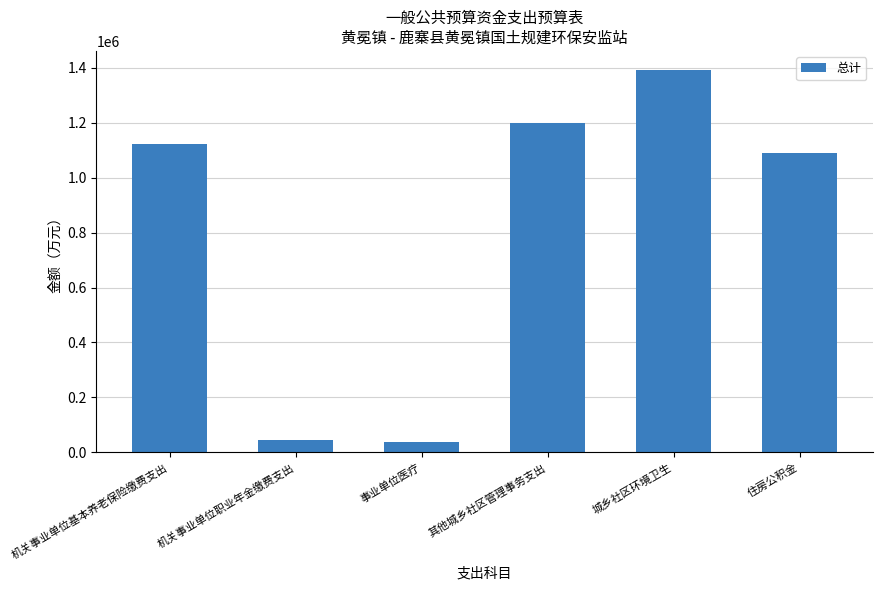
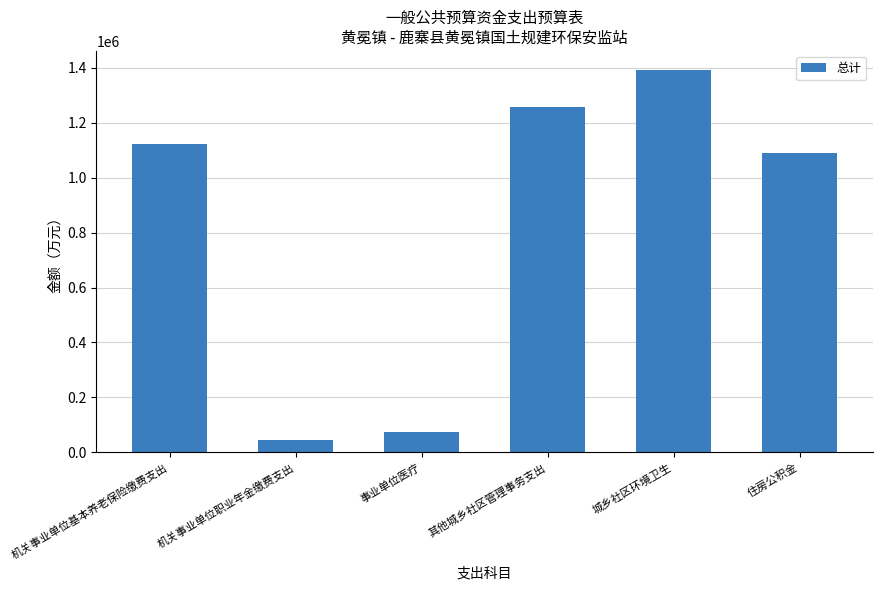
事业单位医疗: 40000 -> 70000
其他城乡社区管理事务支出: 1200000 -> 1260000
